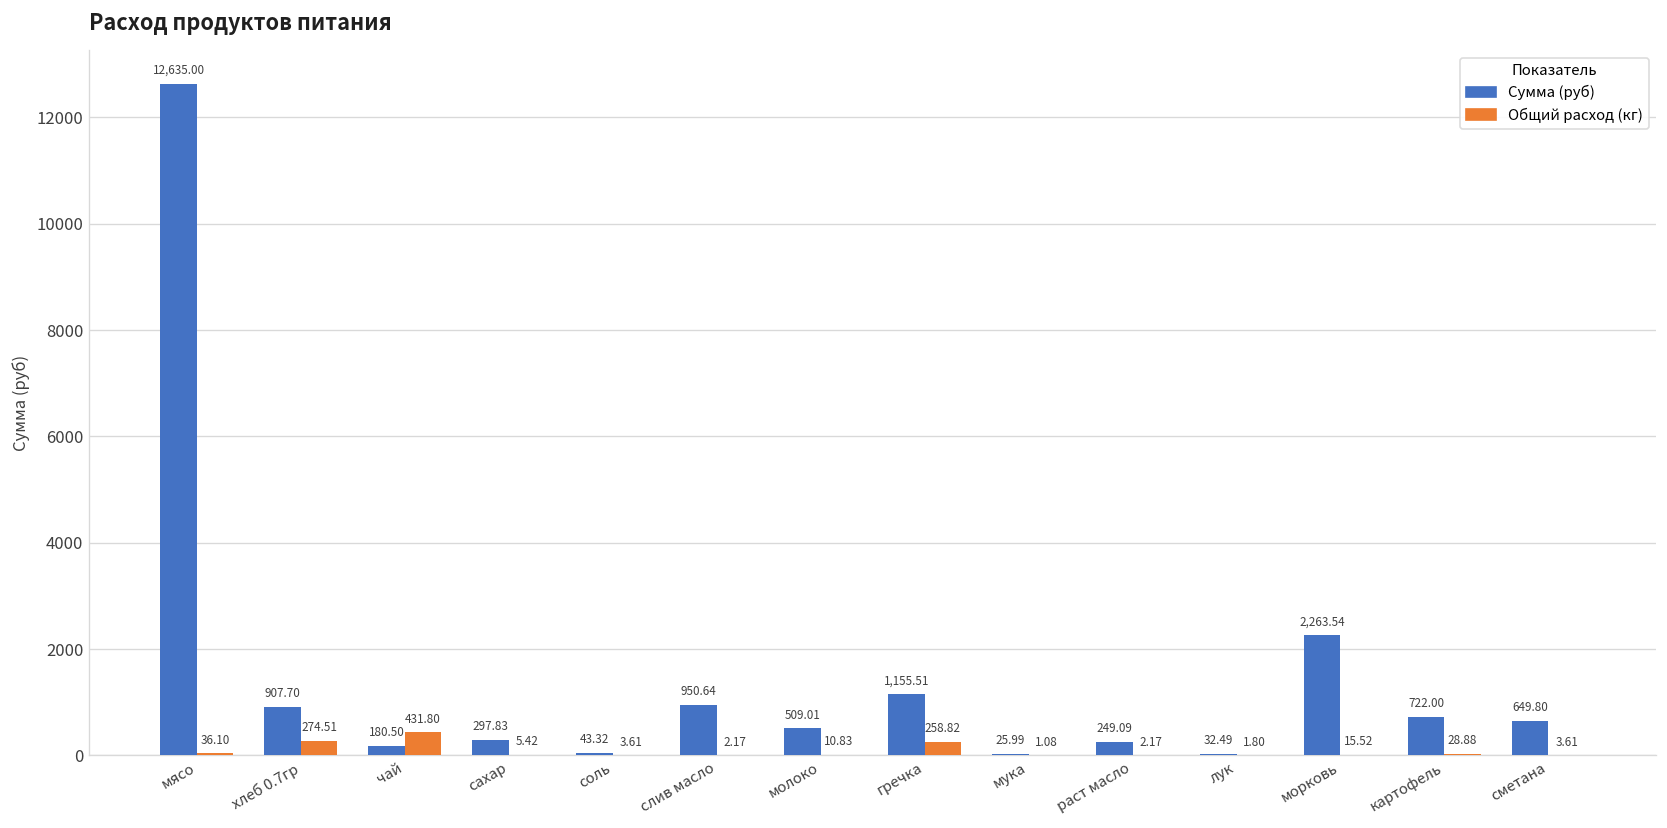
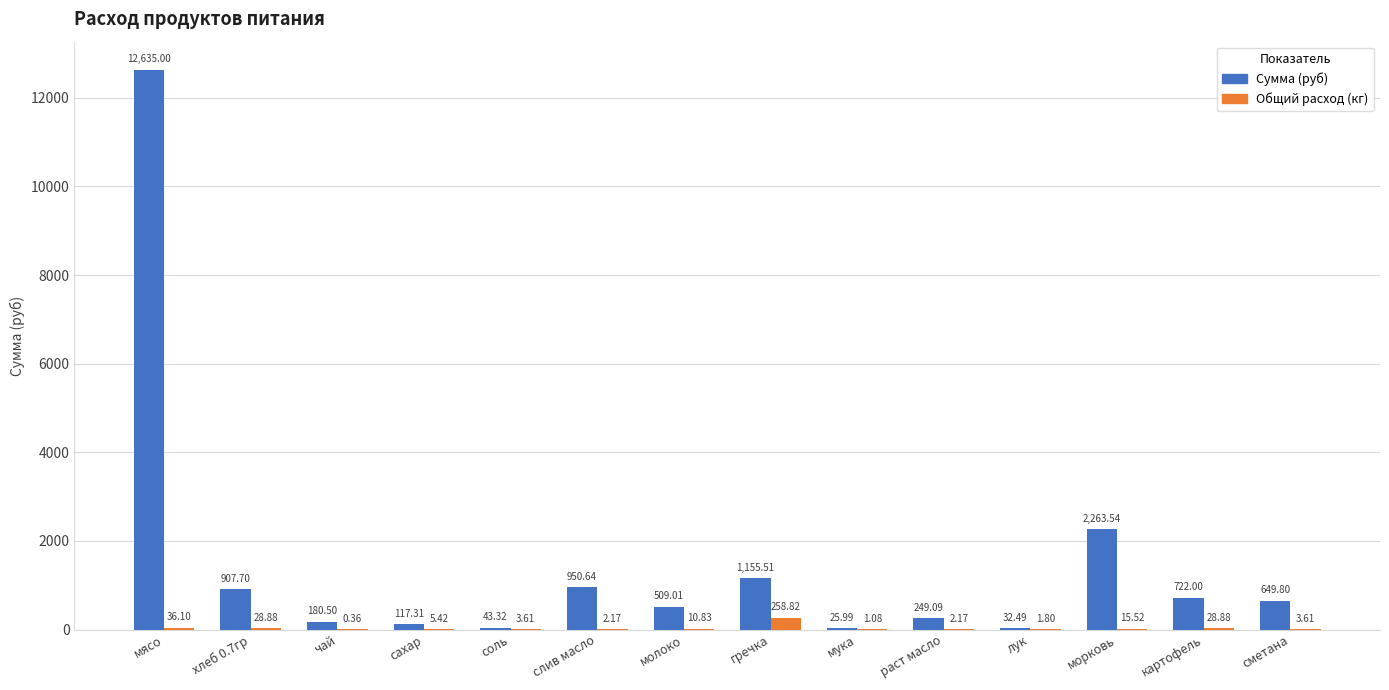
Общий расход (кг), хлеб 0.7гр: 274.51 -> 28.88
Общий расход (кг), чай: 431.80 -> 0.36
Сумма (руб), сахар: 297.83 -> 117.31
